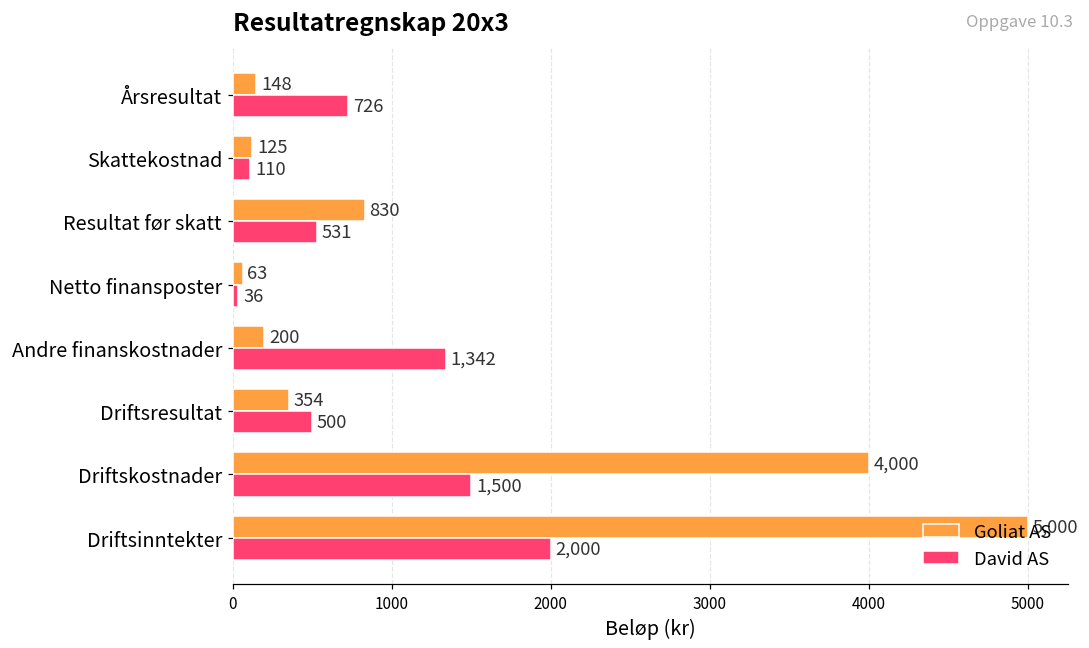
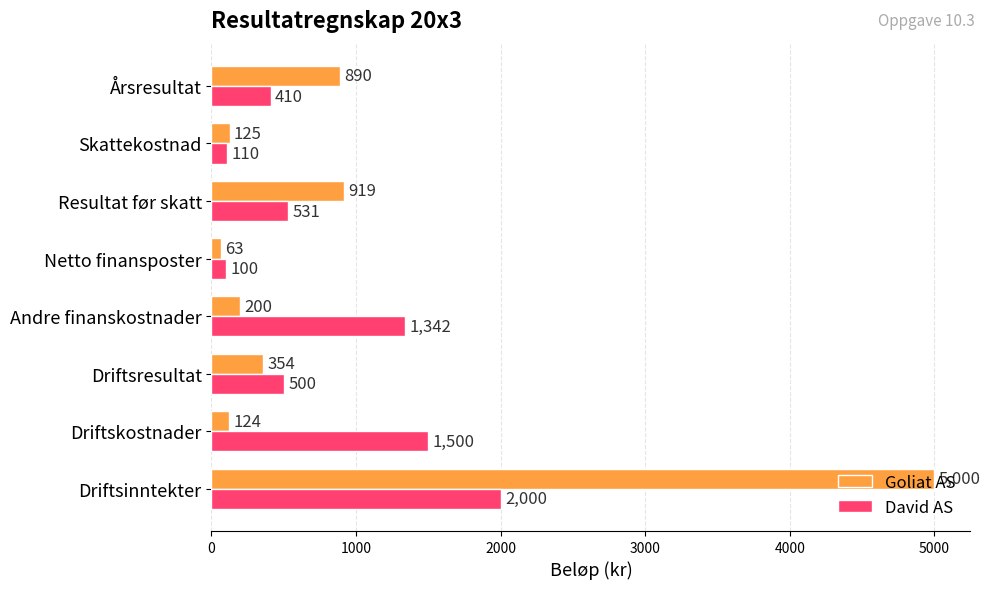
Goliat AS, Årsresultat: 148 -> 890
David AS, Årsresultat: 726 -> 410
Goliat AS, Resultat før skatt: 830 -> 919
David AS, Netto finansposter: 36 -> 100
Goliat AS, Driftskostnader: 4,000 -> 124
